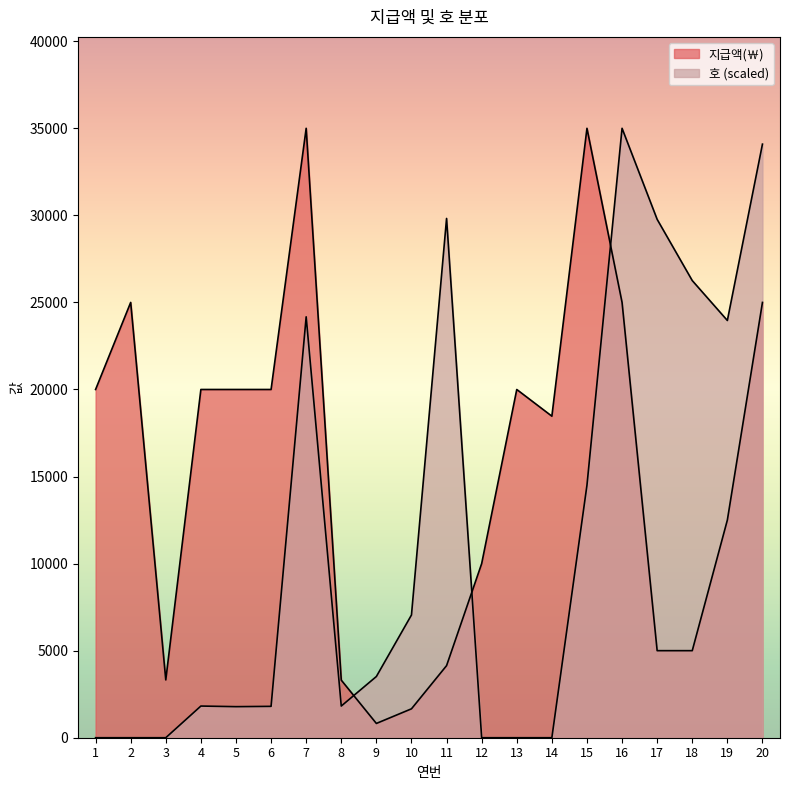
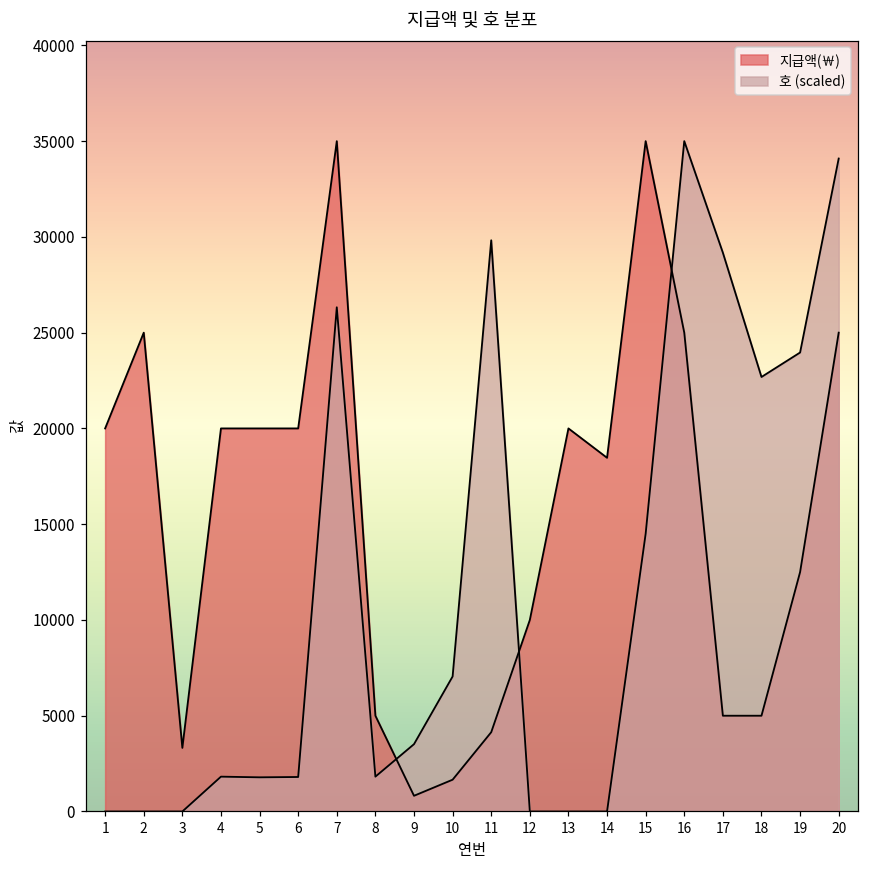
호 (scaled), 7: 24200 -> 26300
지급액(￦), 8: 3300 -> 5000
호 (scaled), 17: 29800 -> 29200
호 (scaled), 18: 26300 -> 22700
